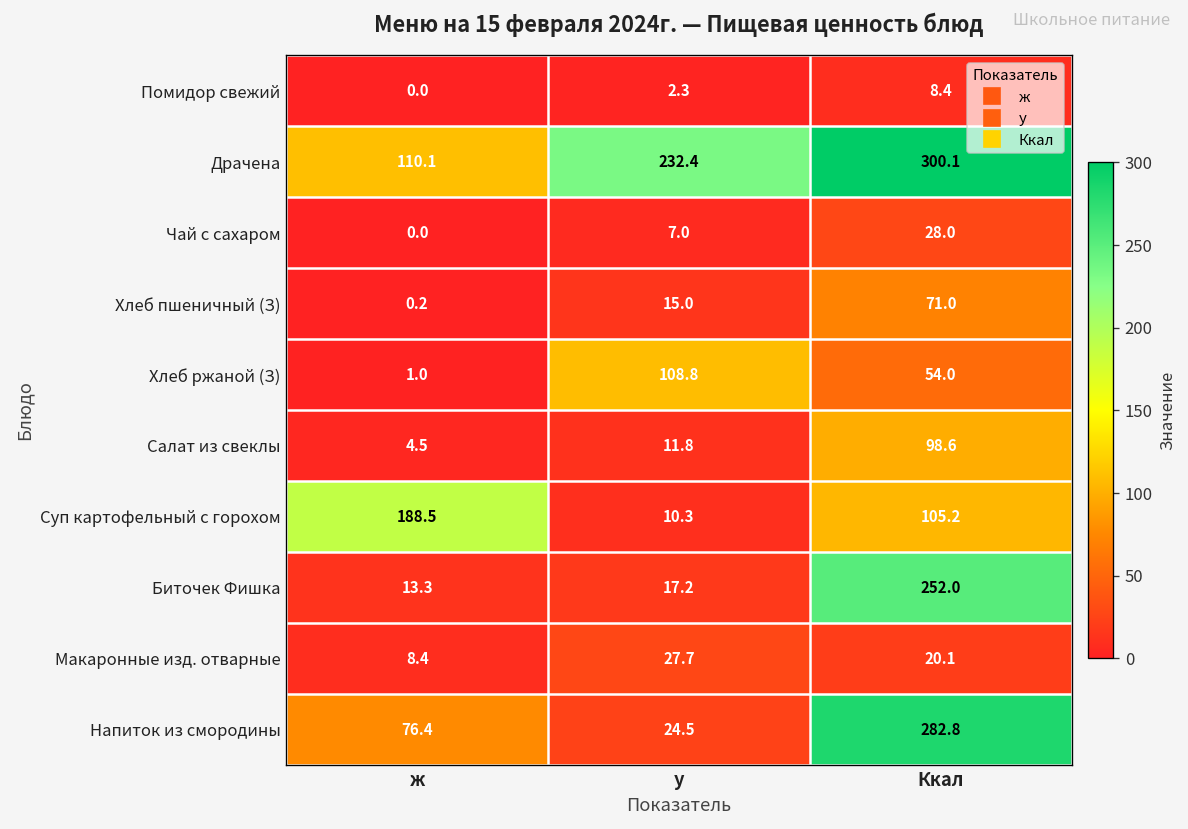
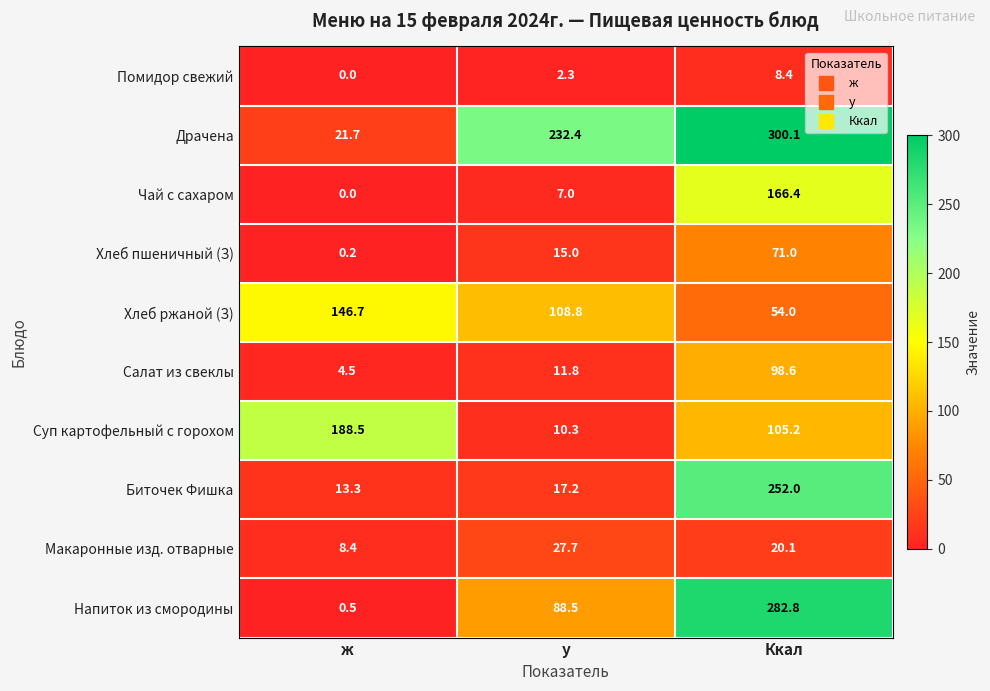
Драчена, ж: 110.1 -> 21.7
Чай с сахаром, Ккал: 28.0 -> 166.4
Хлеб ржаной (З), ж: 1.0 -> 146.7
Напиток из смородины, ж: 76.4 -> 0.5
Напиток из смородины, у: 24.5 -> 88.5
